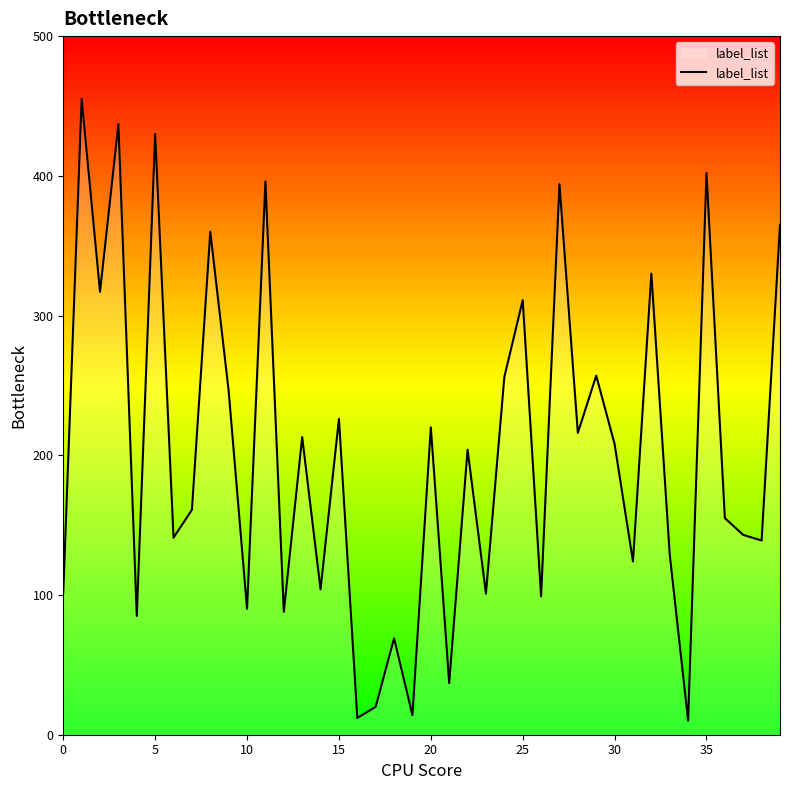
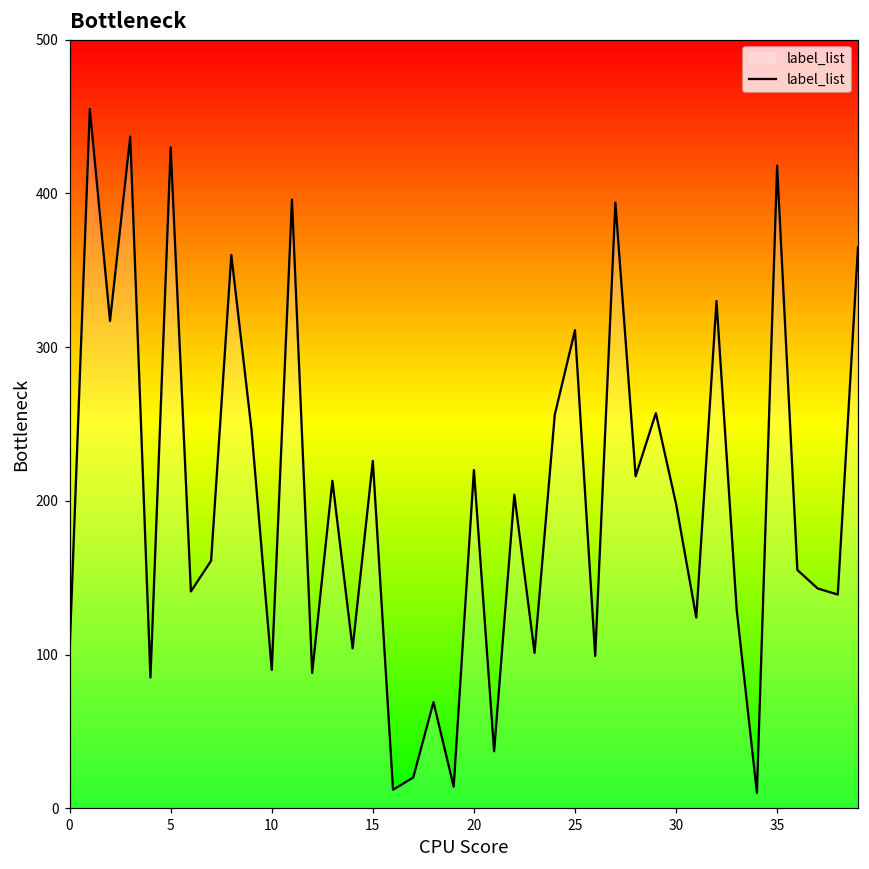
30: 208 -> 198
35: 402 -> 418
